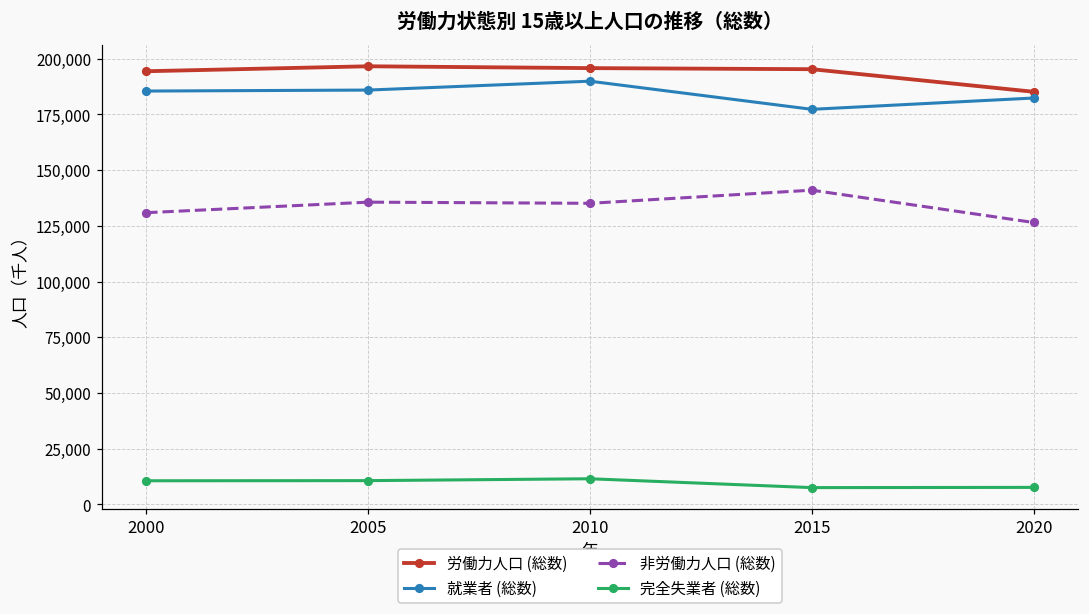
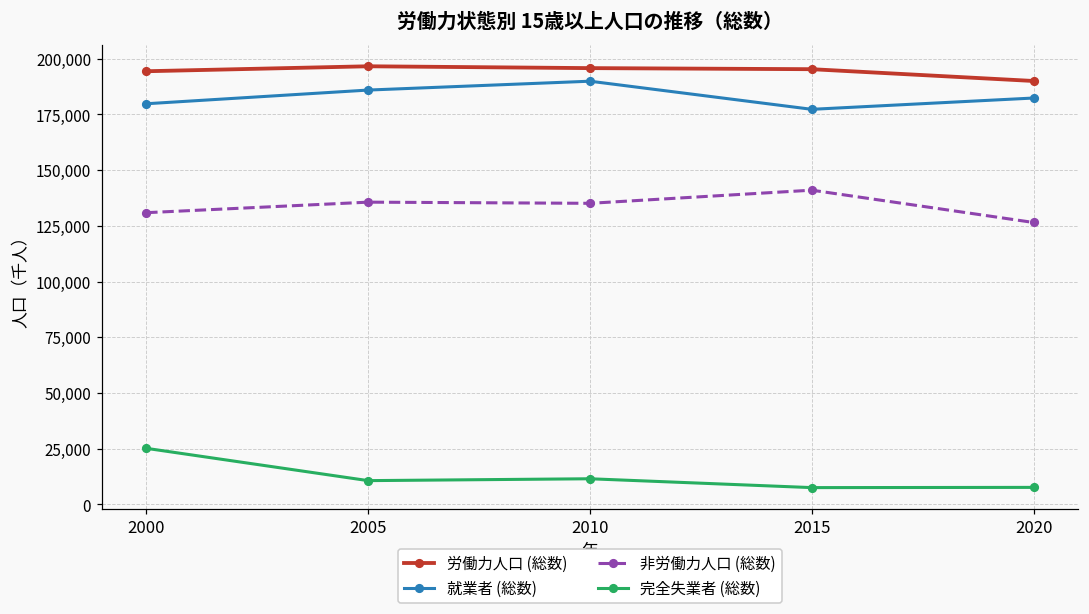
就業者 (総数), 2000: 185,000 -> 180,000
完全失業者 (総数), 2000: 11,000 -> 25,000
労働力人口 (総数), 2020: 185,000 -> 190,000
